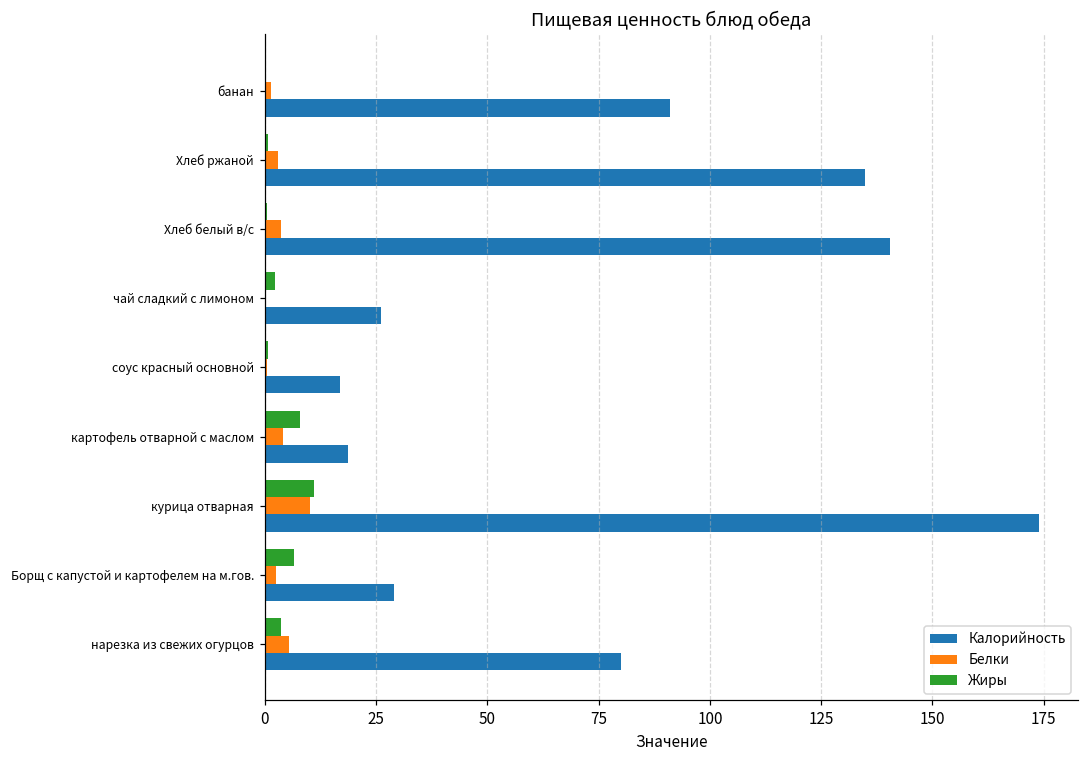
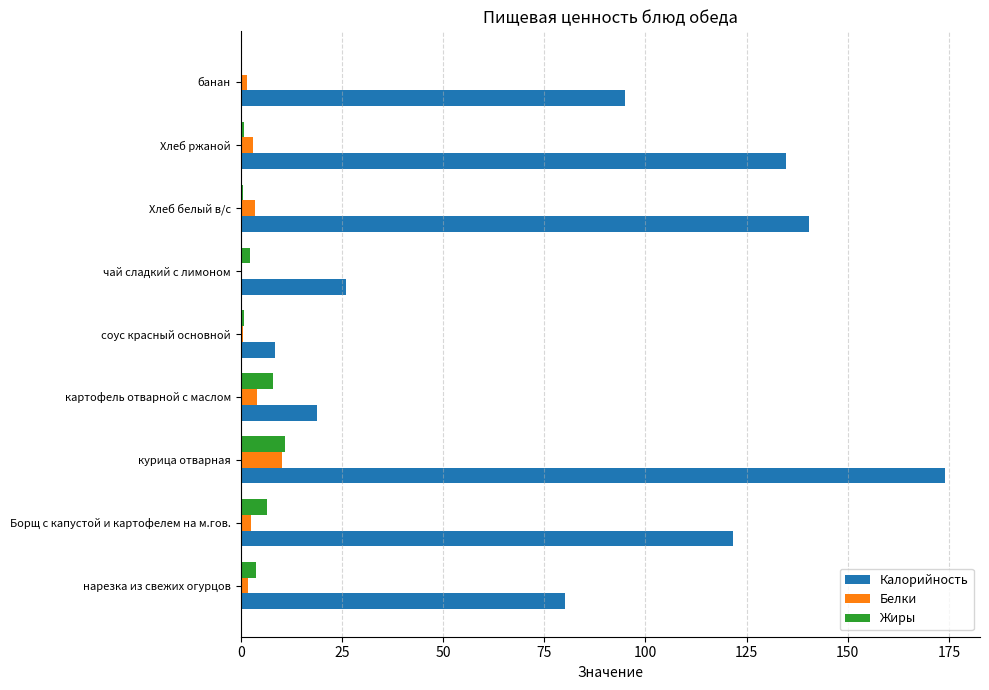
Калорийность, банан: 91 -> 95
Калорийность, соус красный основной: 17 -> 8
Калорийность, Борщ с капустой и картофелем на м.гов.: 29 -> 122
Белки, нарезка из свежих огурцов: 5 -> 2
